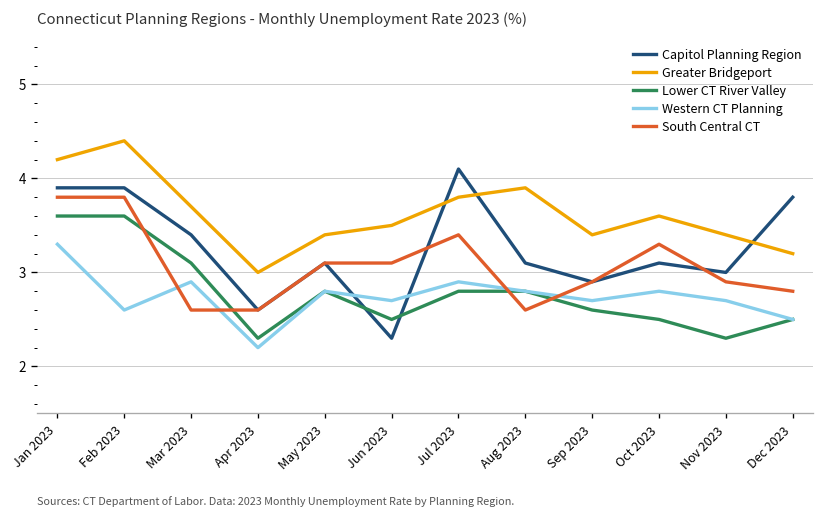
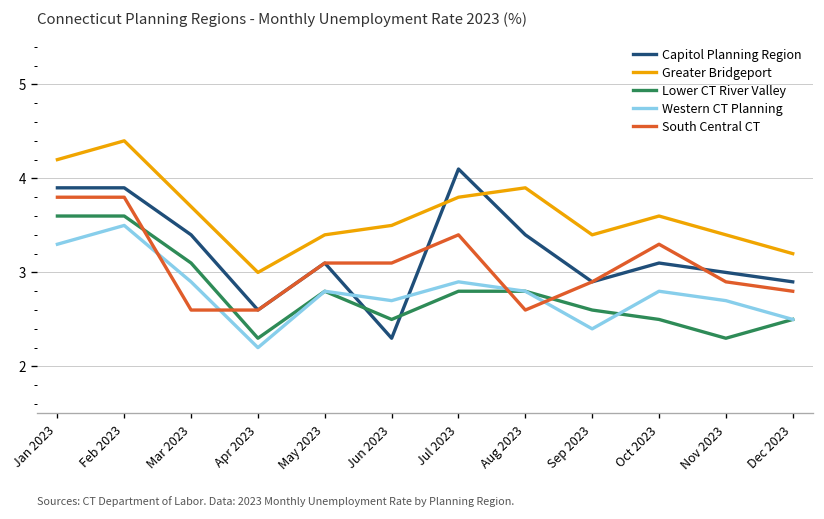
Western CT Planning, Feb 2023: 2.6 -> 3.5
Capitol Planning Region, Aug 2023: 3.1 -> 3.4
Western CT Planning, Sep 2023: 2.7 -> 2.4
Capitol Planning Region, Dec 2023: 3.8 -> 2.9
